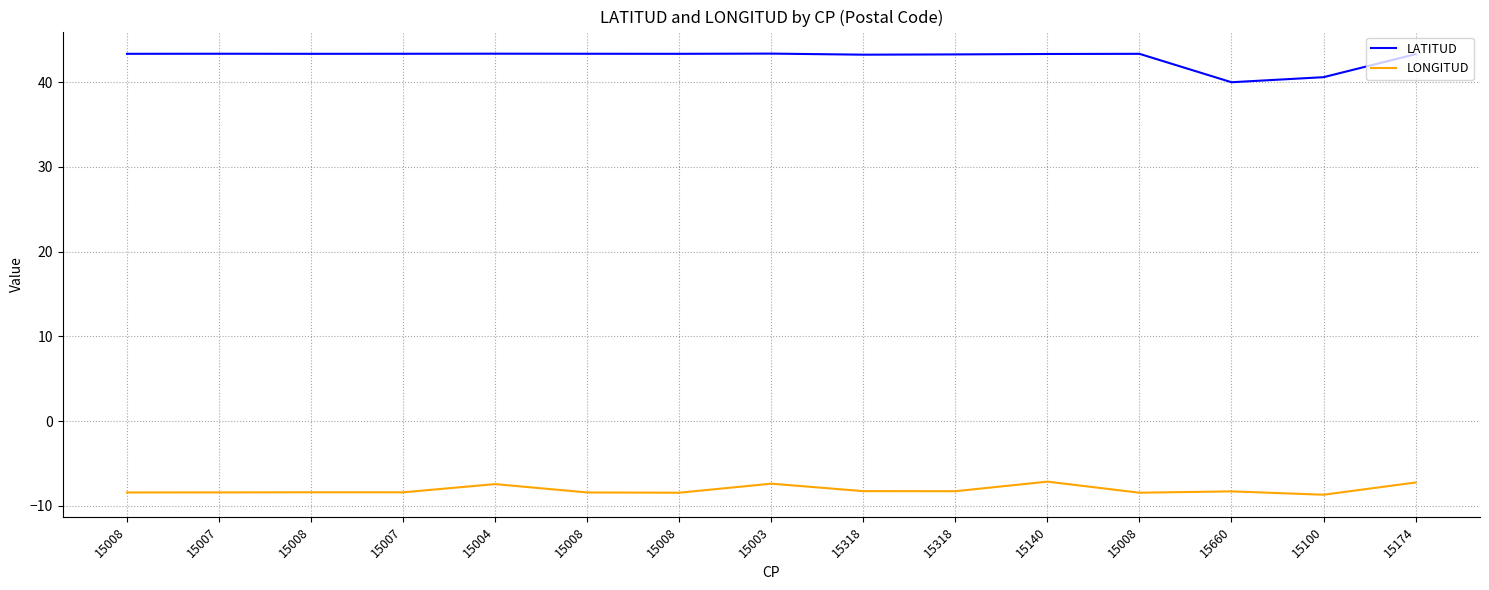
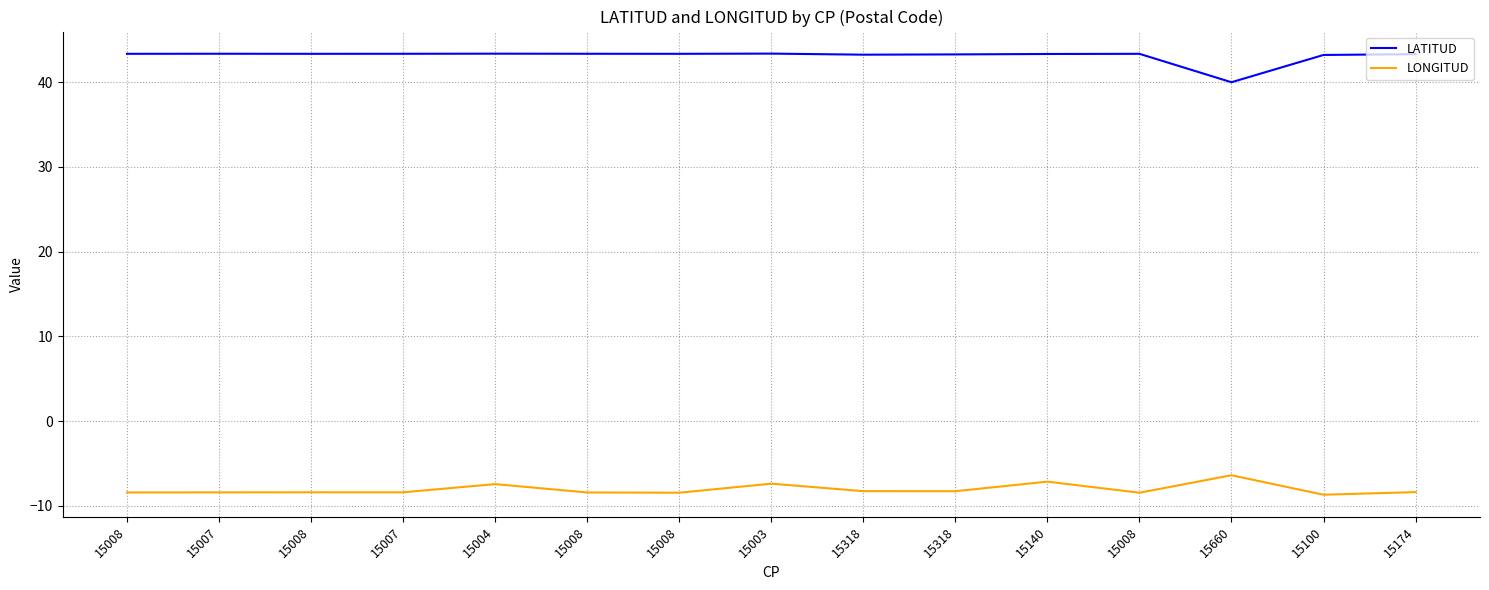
LONGITUD, 15660: -8 -> -6
LATITUD, 15100: 41 -> 43
LONGITUD, 15174: -7 -> -8
